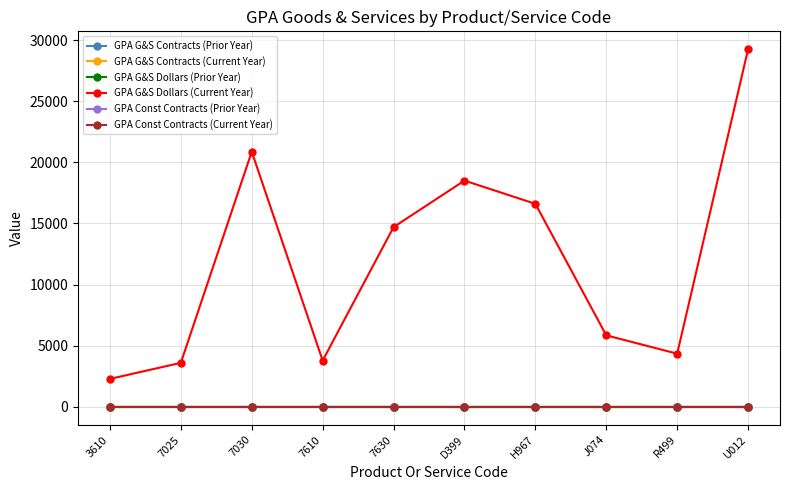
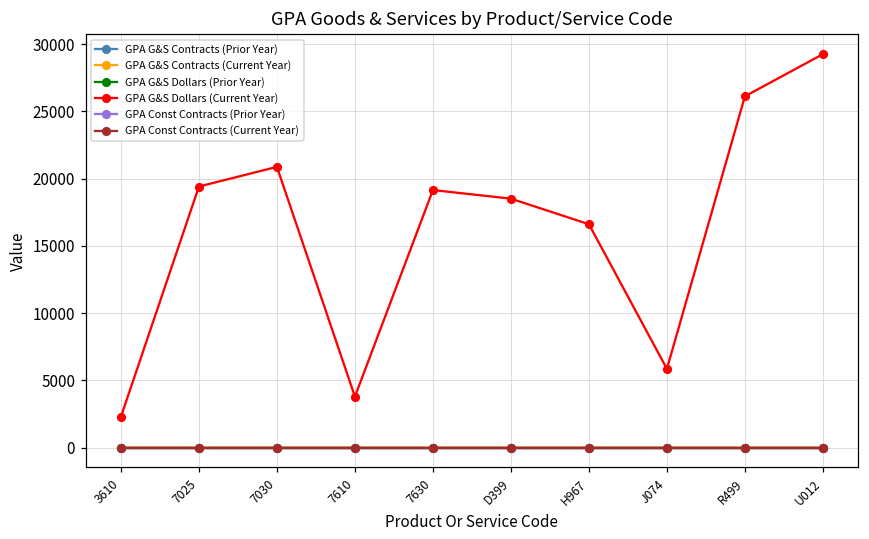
GPA G&S Dollars (Current Year), 7025: 3600 -> 19400
GPA G&S Dollars (Current Year), 7630: 14700 -> 19100
GPA G&S Dollars (Current Year), R499: 4400 -> 26100
